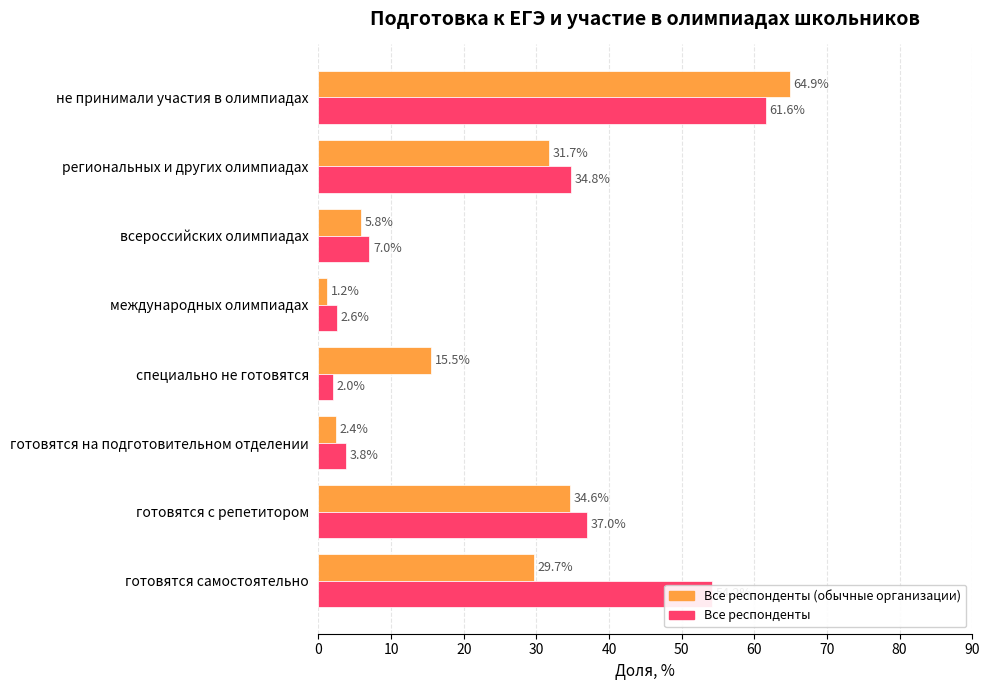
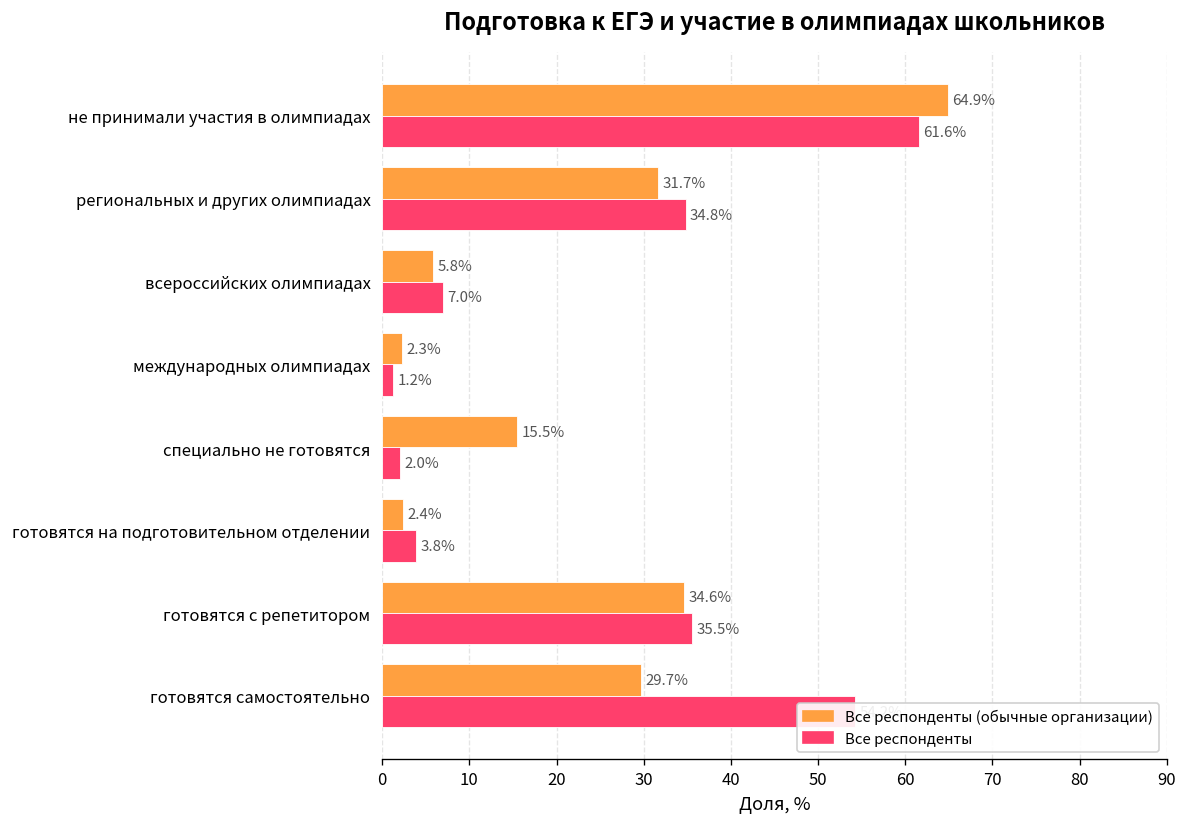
Все респонденты (обычные организации), международных олимпиадах: 1.2% -> 2.3%
Все респонденты, международных олимпиадах: 2.6% -> 1.2%
Все респонденты, готовятся с репетитором: 37.0% -> 35.5%
